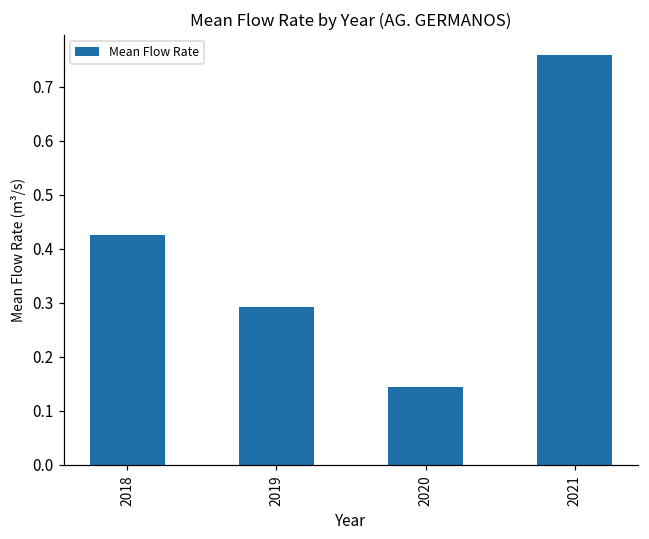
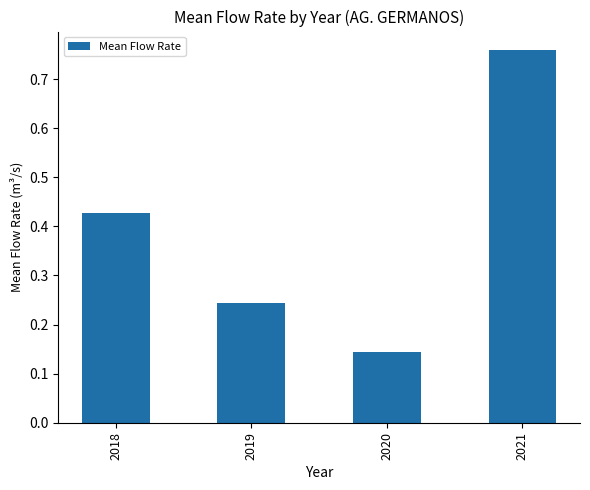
2019: 0.29 -> 0.24
